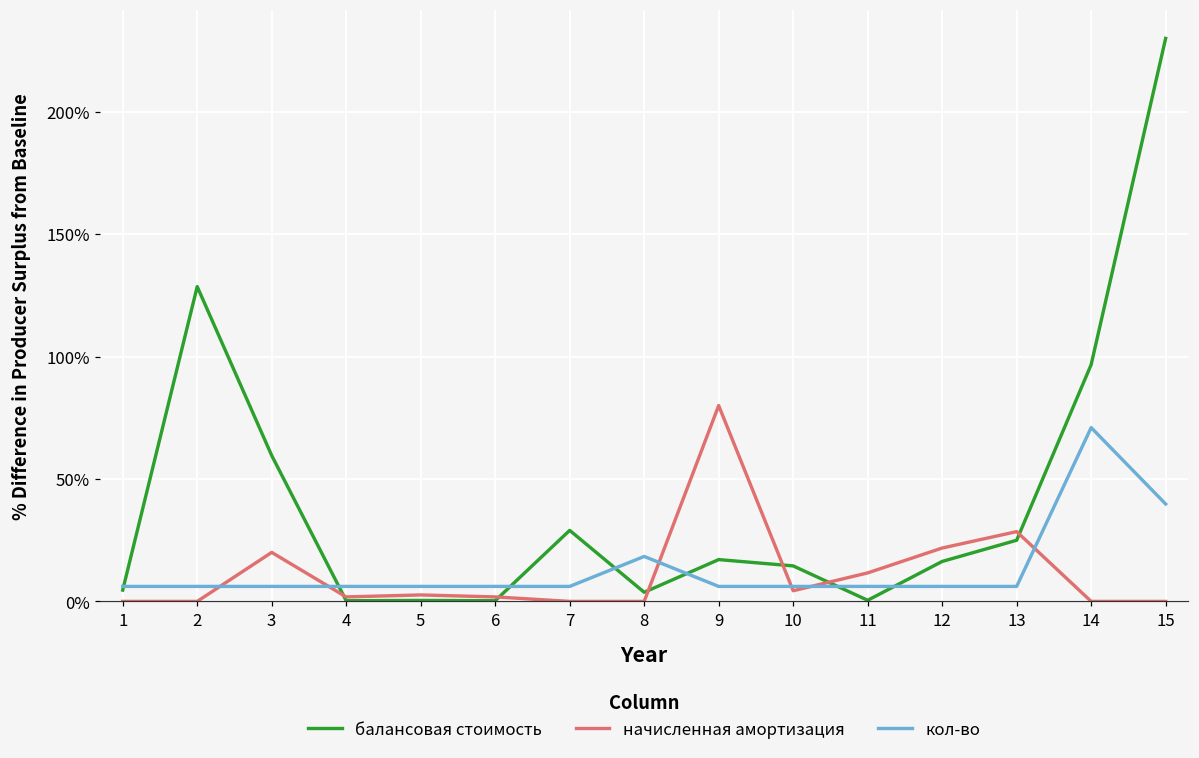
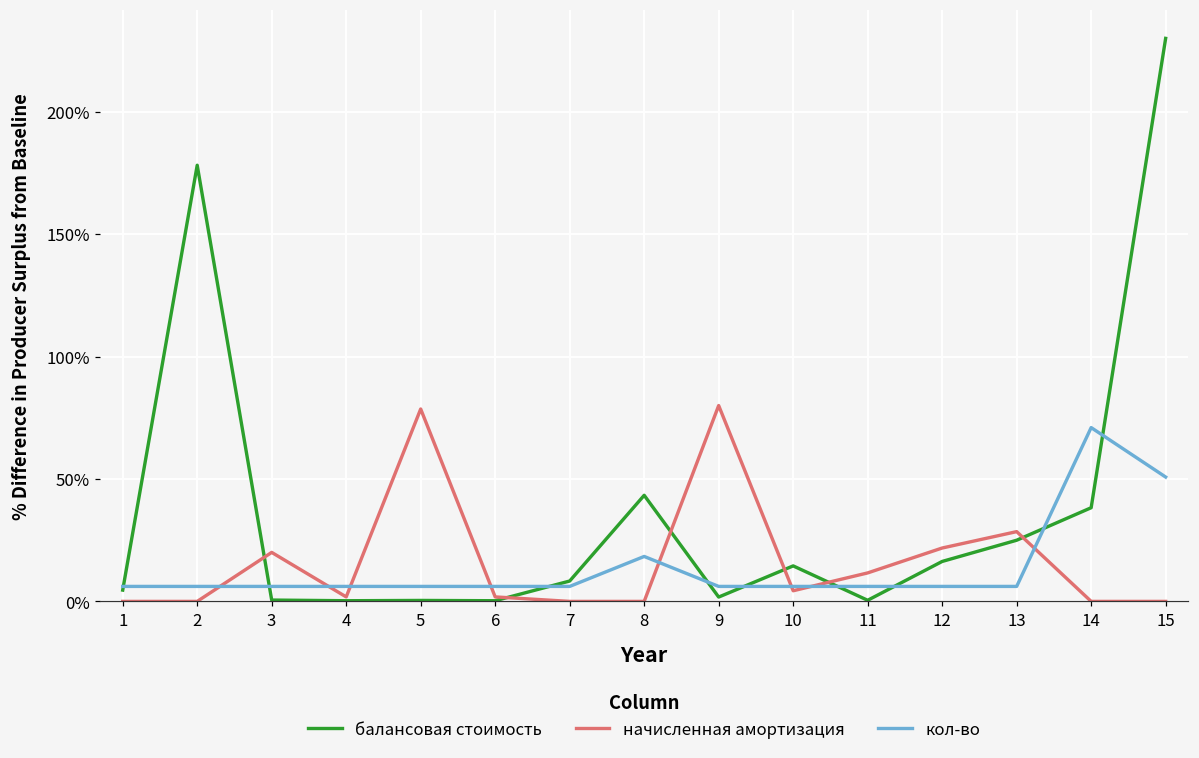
балансовая стоимость, 2: 129% -> 178%
балансовая стоимость, 3: 60% -> 1%
начисленная амортизация, 5: 3% -> 79%
балансовая стоимость, 7: 29% -> 8%
балансовая стоимость, 8: 4% -> 43%
балансовая стоимость, 9: 17% -> 2%
балансовая стоимость, 14: 97% -> 38%
кол-во, 15: 40% -> 51%
